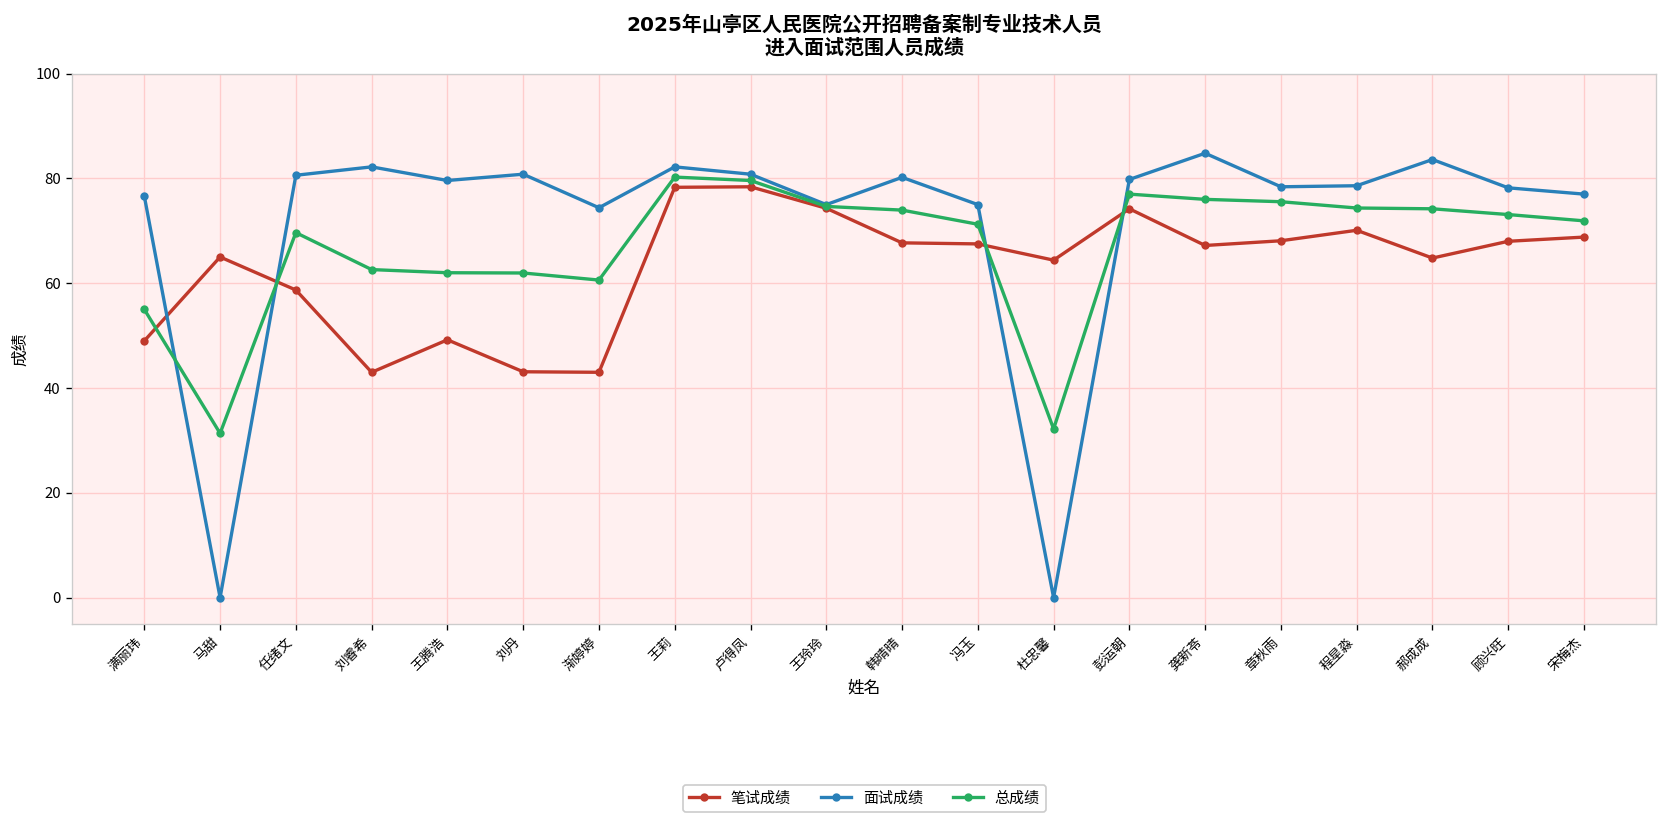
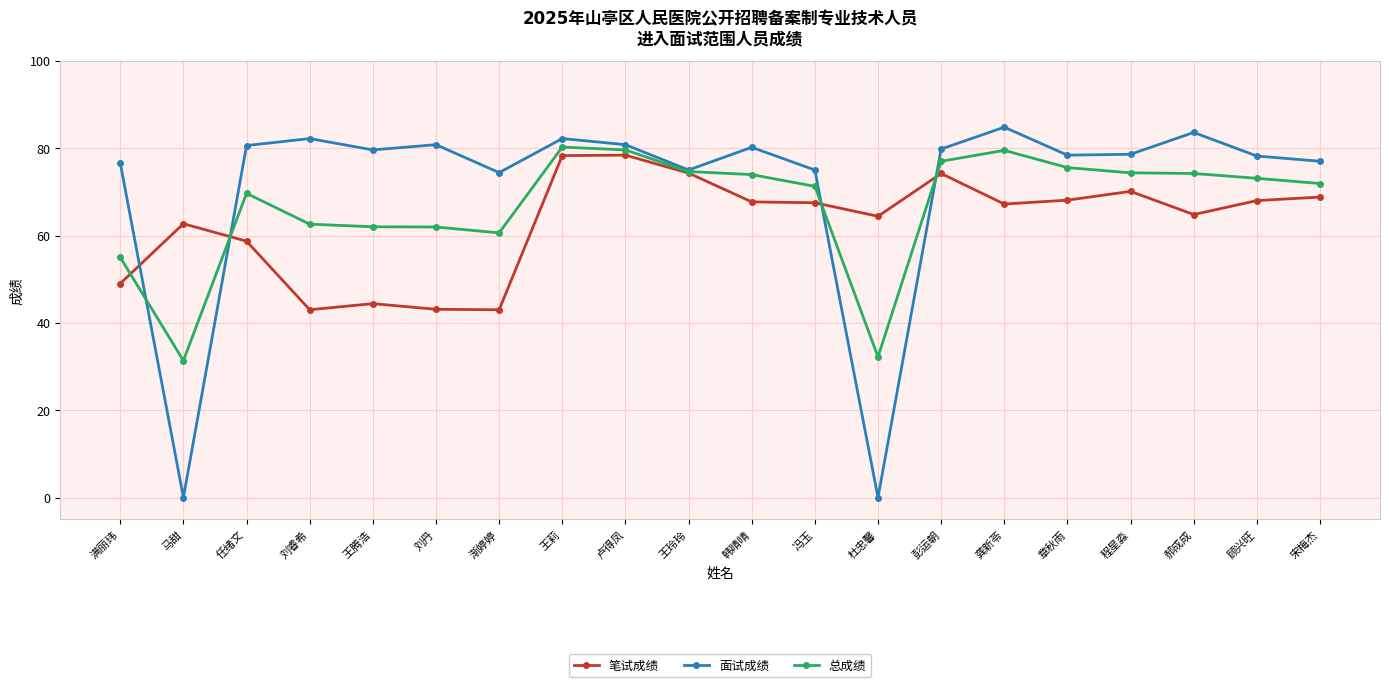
笔试成绩, 马甜: 65 -> 63
笔试成绩, 王腾浩: 49 -> 44
总成绩, 龚新苓: 76 -> 80
